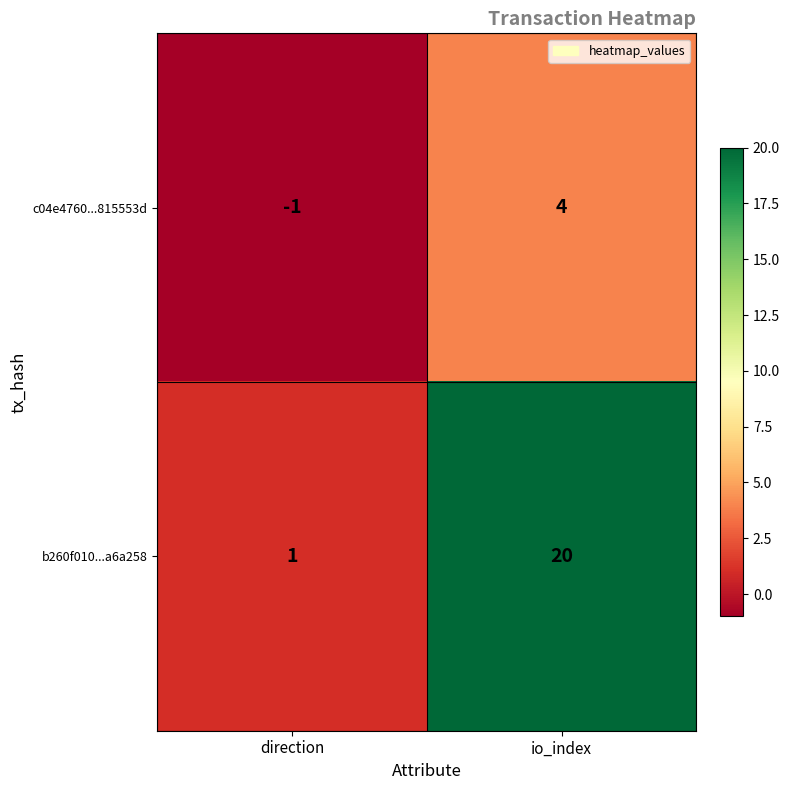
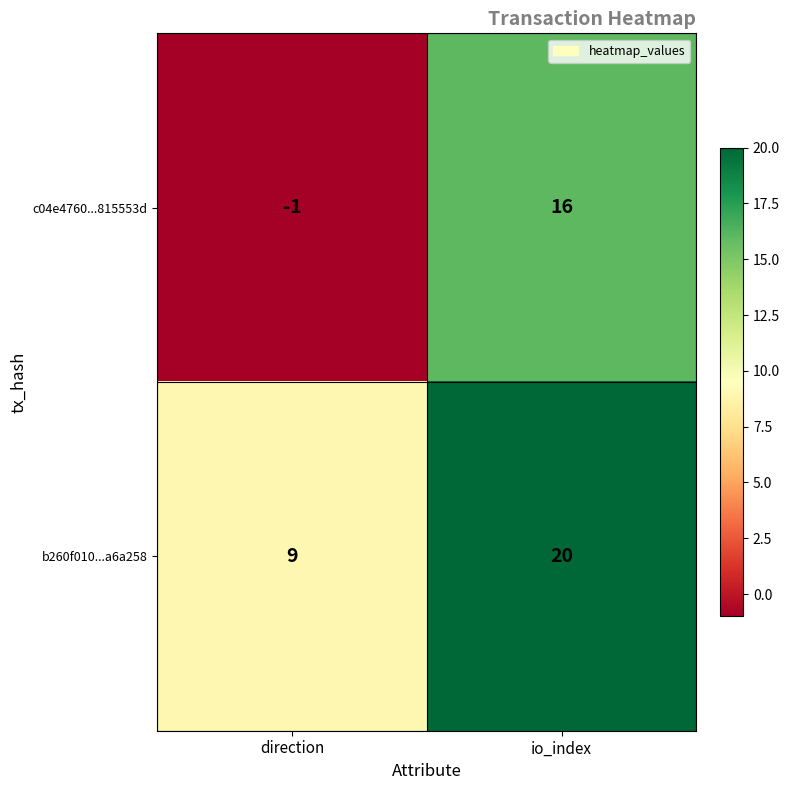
c04e4760...815553d, io_index: 4 -> 16
b260f010...a6a258, direction: 1 -> 9
